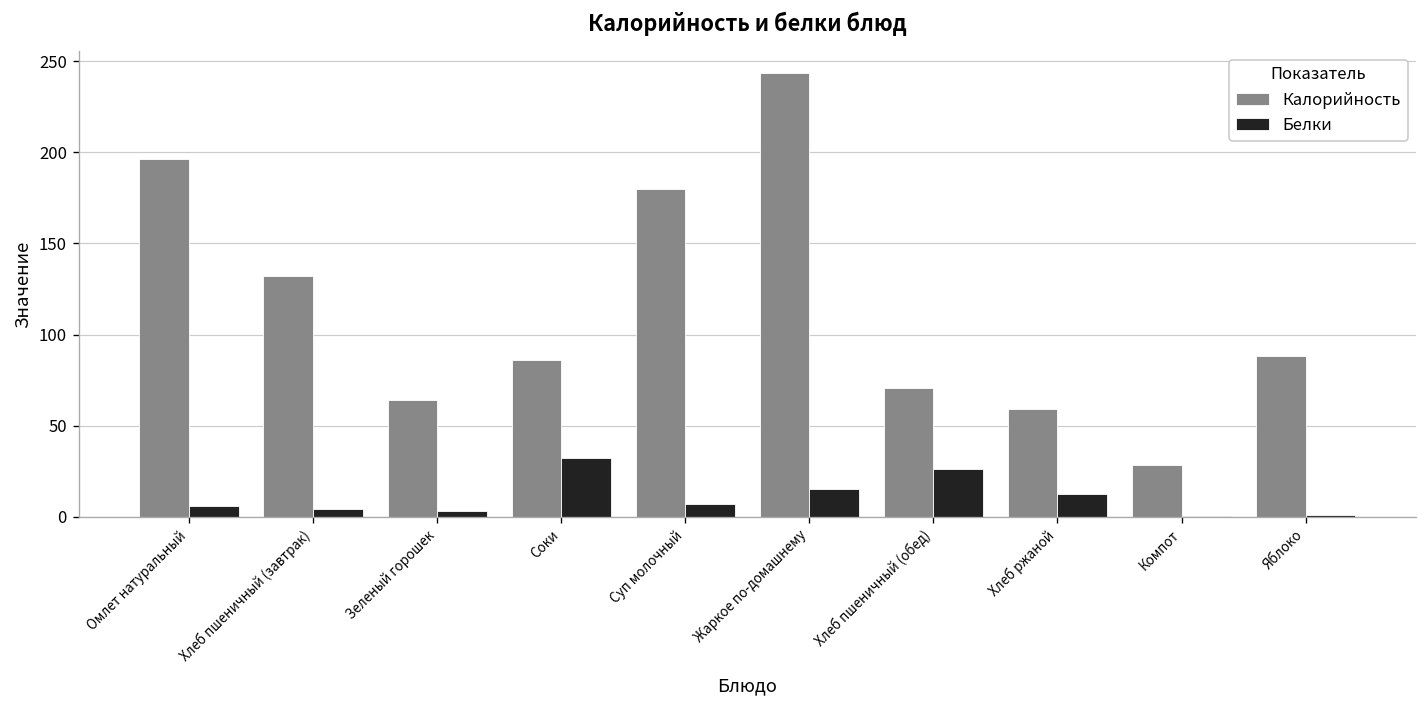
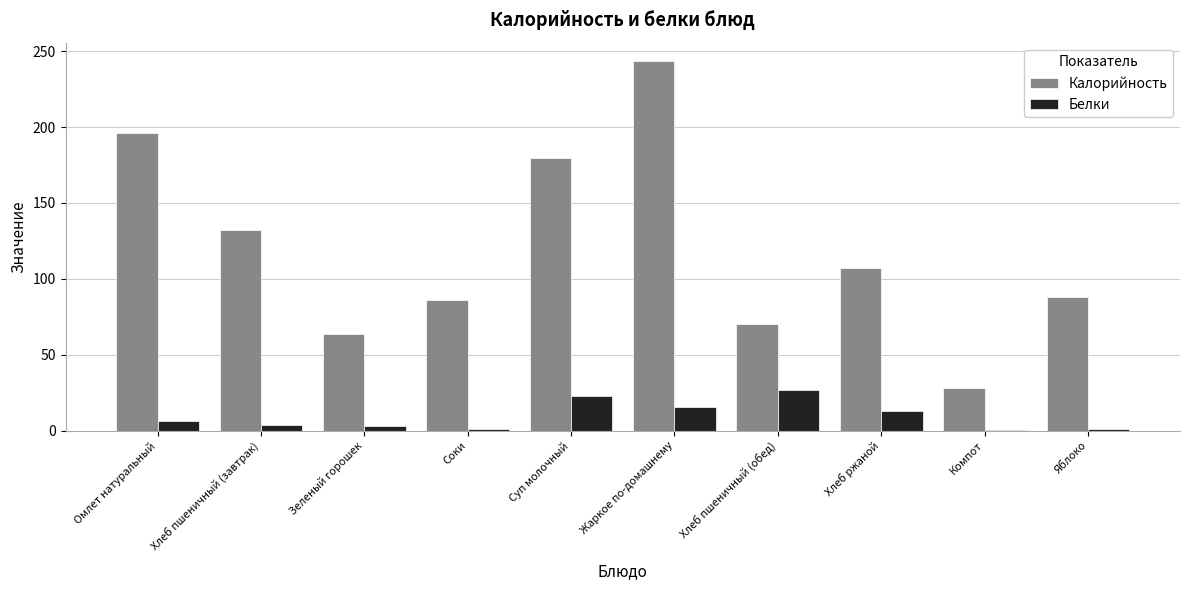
Белки, Соки: 32 -> 1
Белки, Суп молочный: 7 -> 23
Калорийность, Хлеб ржаной: 59 -> 107
